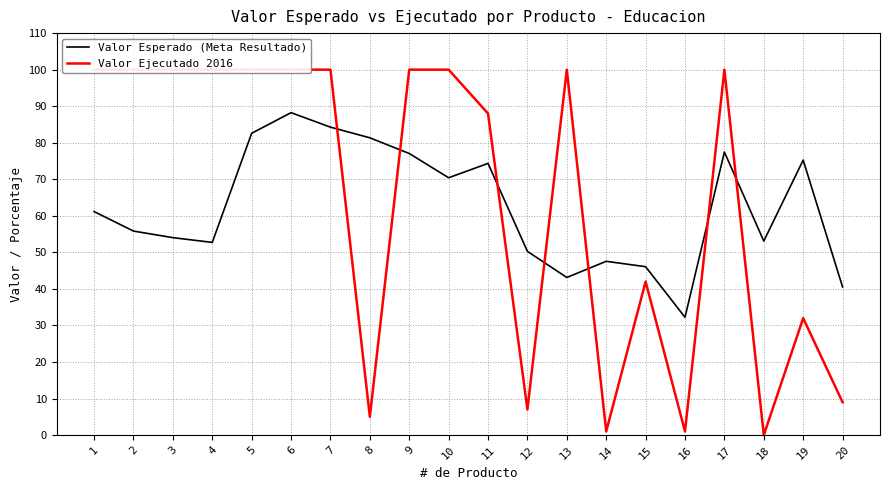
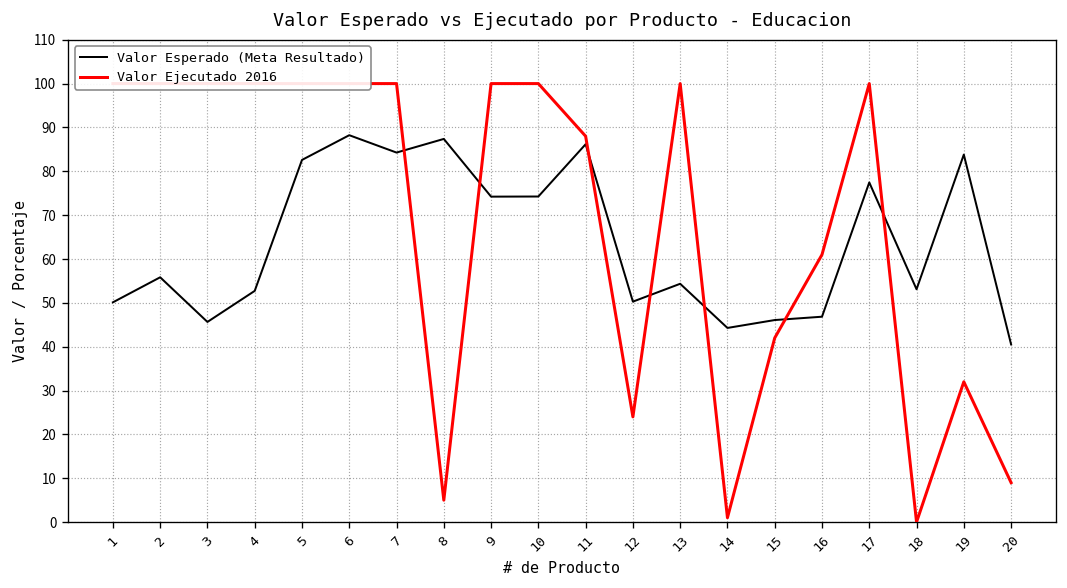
Valor Esperado (Meta Resultado), 1: 61 -> 50
Valor Esperado (Meta Resultado), 3: 54 -> 46
Valor Esperado (Meta Resultado), 8: 81 -> 87
Valor Esperado (Meta Resultado), 9: 77 -> 74
Valor Esperado (Meta Resultado), 10: 70 -> 74
Valor Esperado (Meta Resultado), 11: 74 -> 86
Valor Ejecutado 2016, 12: 7 -> 24
Valor Esperado (Meta Resultado), 13: 43 -> 54
Valor Esperado (Meta Resultado), 14: 48 -> 44
Valor Esperado (Meta Resultado), 16: 32 -> 47
Valor Ejecutado 2016, 16: 1 -> 61
Valor Esperado (Meta Resultado), 19: 75 -> 84
